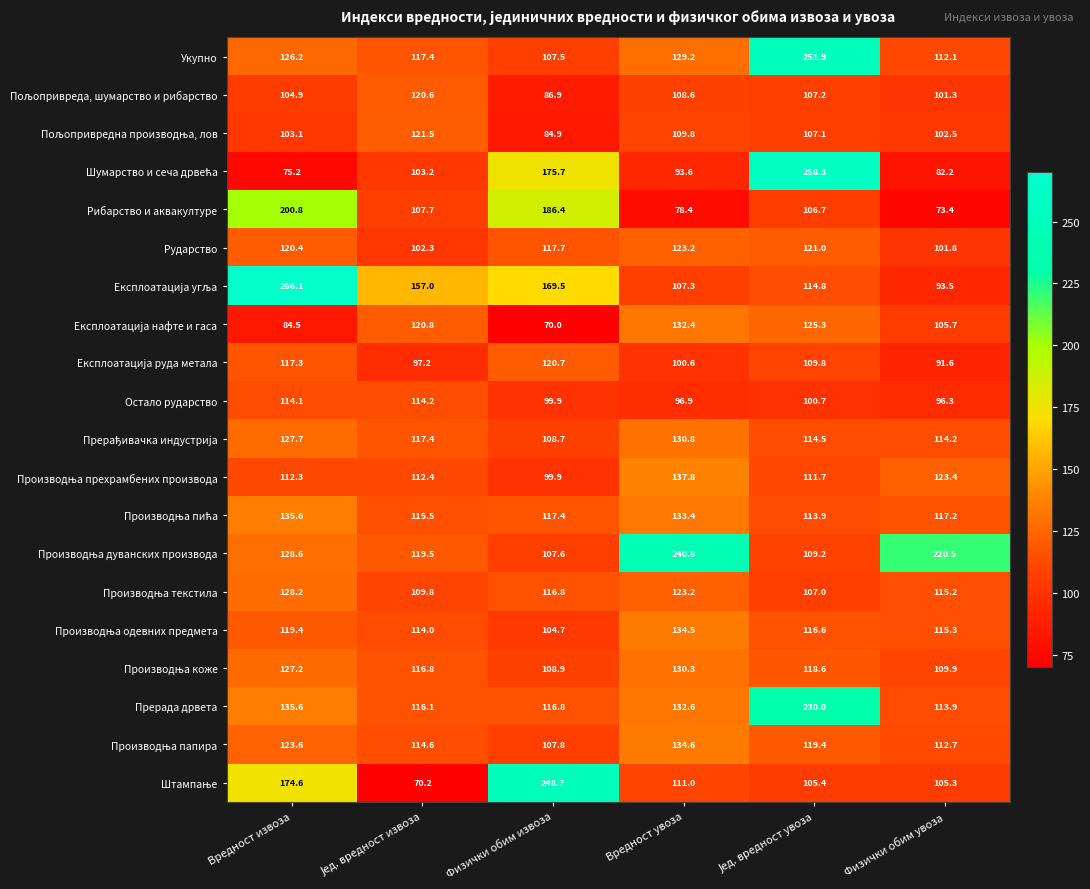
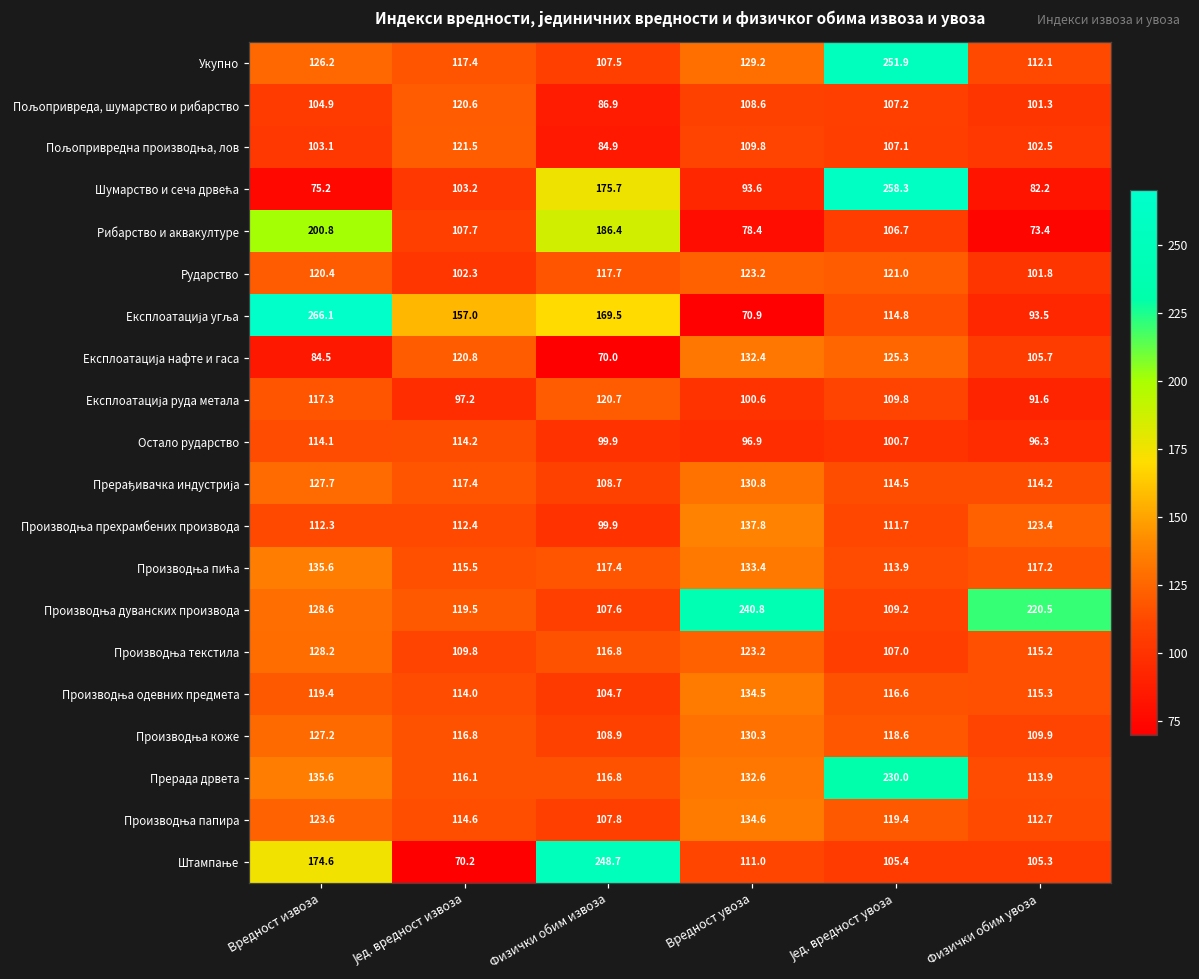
Експлоатација угља, Вредност увоза: 107.3 -> 70.9
